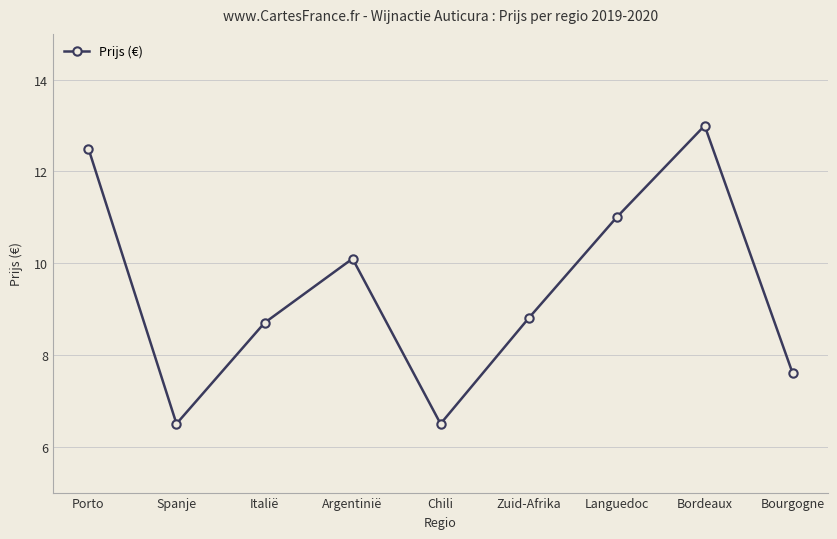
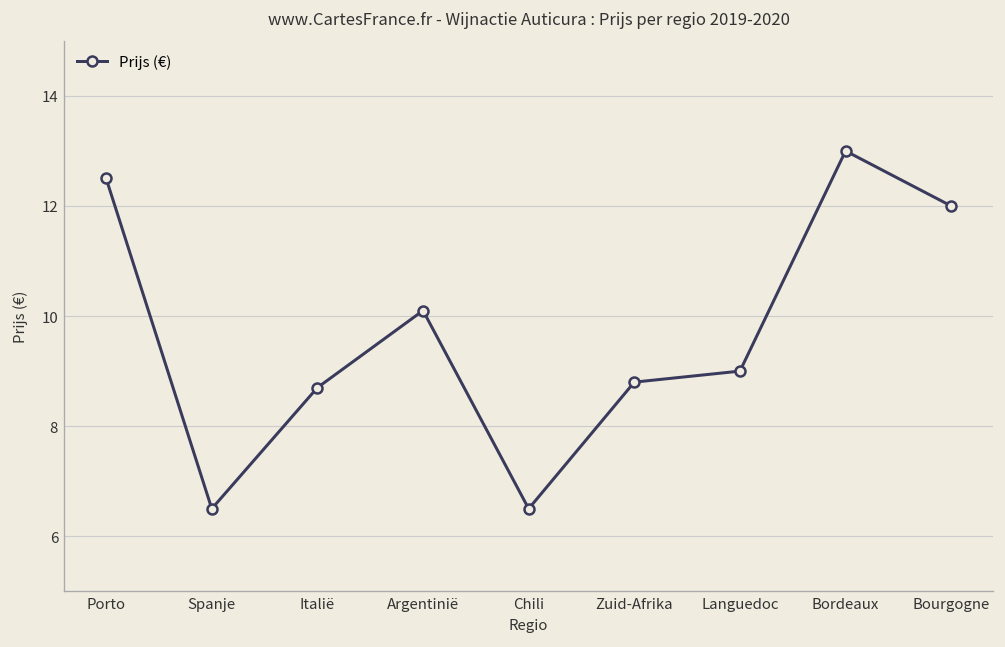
Languedoc: 11 -> 9
Bourgogne: 7.6 -> 12.0
